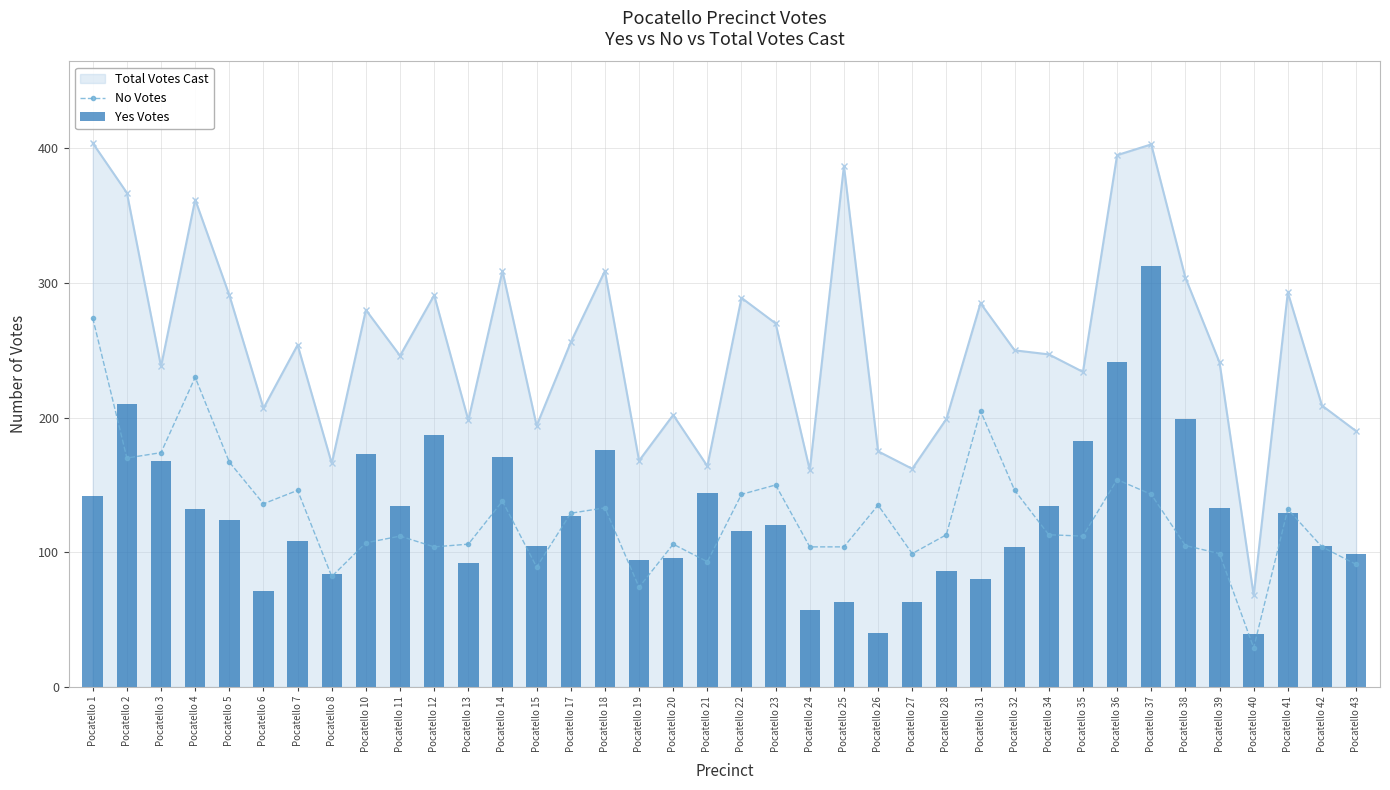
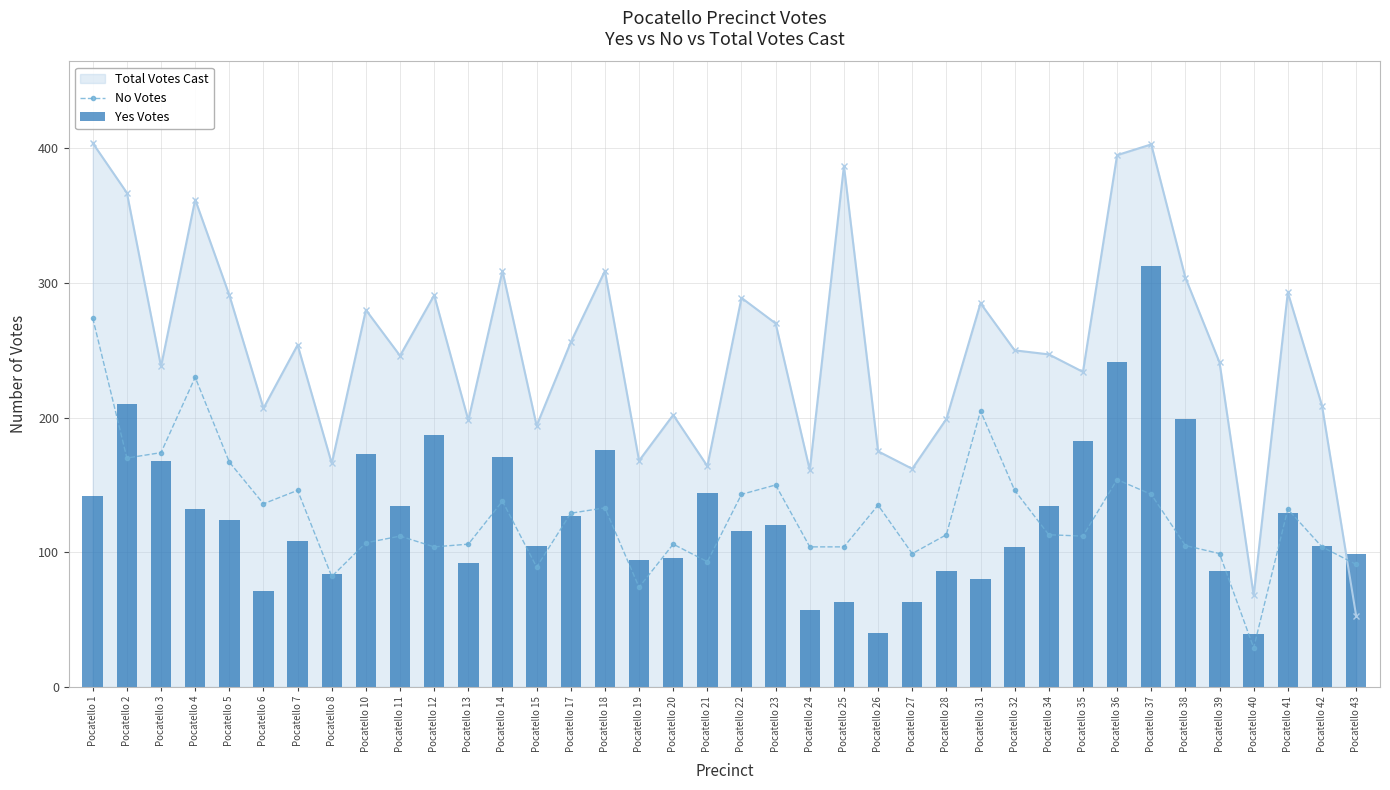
Yes Votes, Pocatello 39: 133 -> 86
Total Votes Cast, Pocatello 43: 190 -> 53
